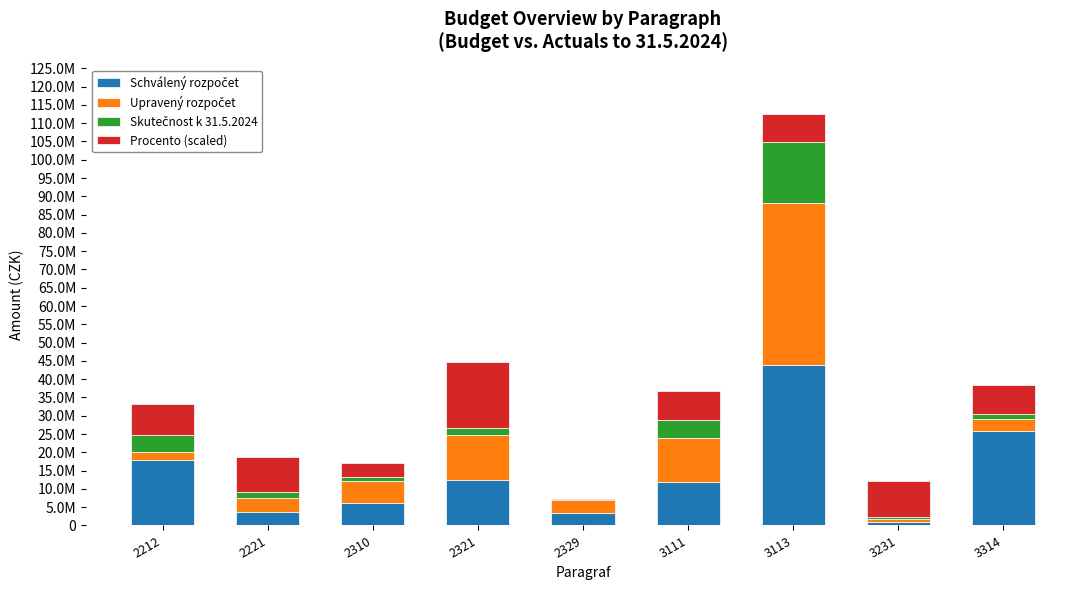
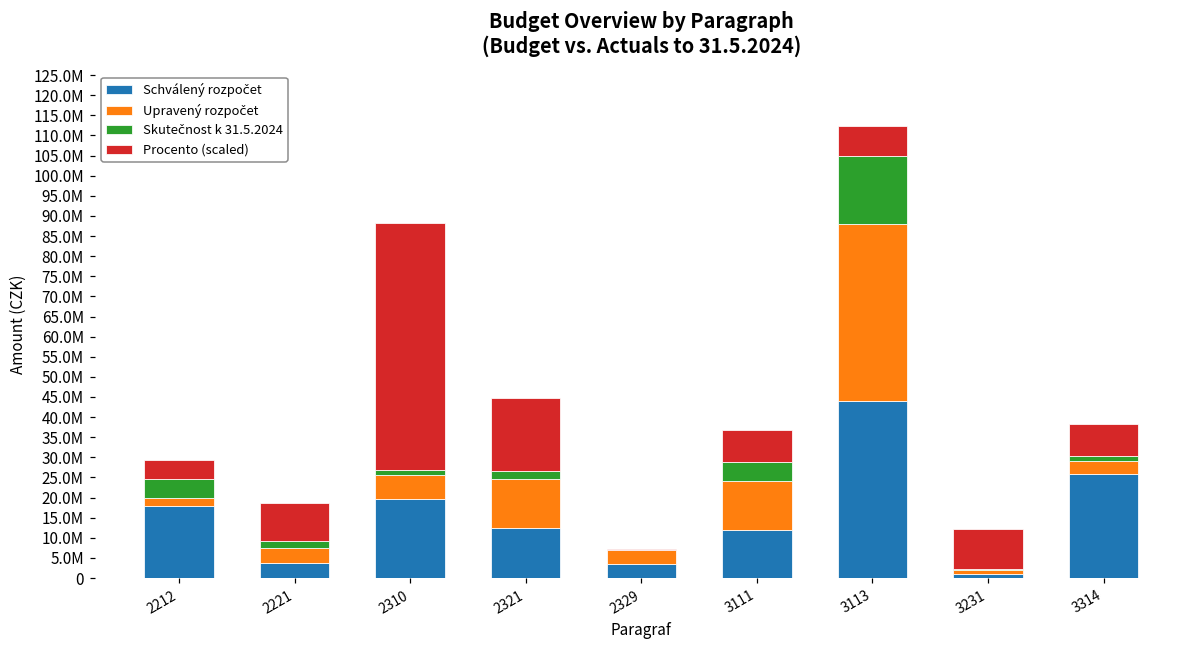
Procento (scaled), 2212: 9000000 -> 5000000
Schválený rozpočet, 2310: 6000000 -> 20000000
Procento (scaled), 2310: 4000000 -> 61000000
